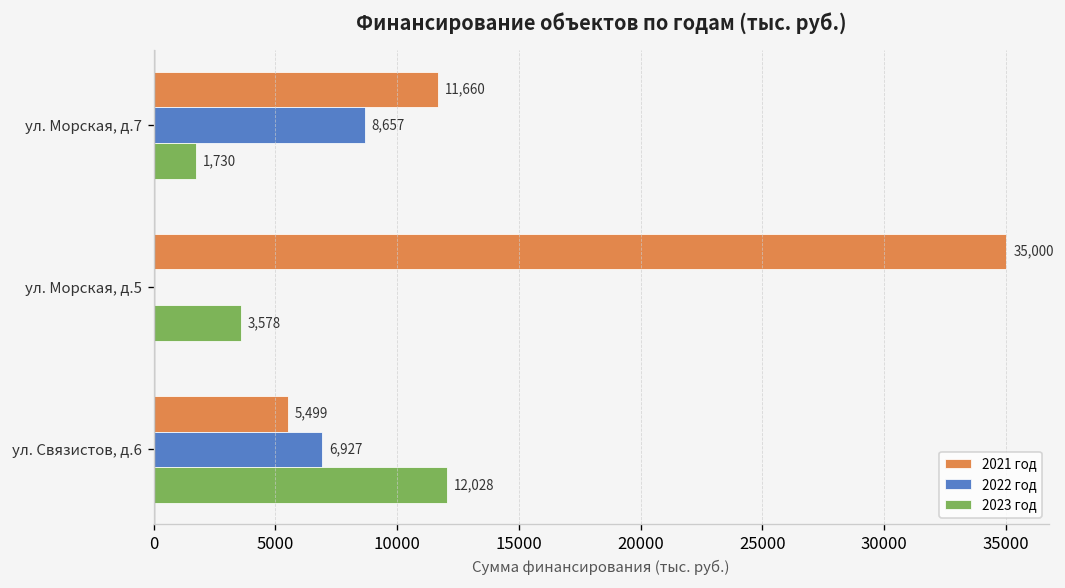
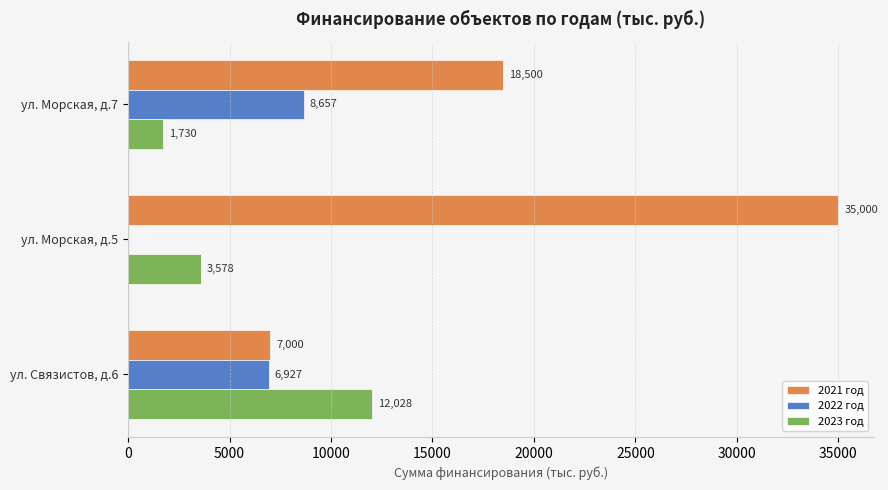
2021 год, ул. Морская, д.7: 11,660 -> 18,500
2021 год, ул. Связистов, д.6: 5,499 -> 7,000
